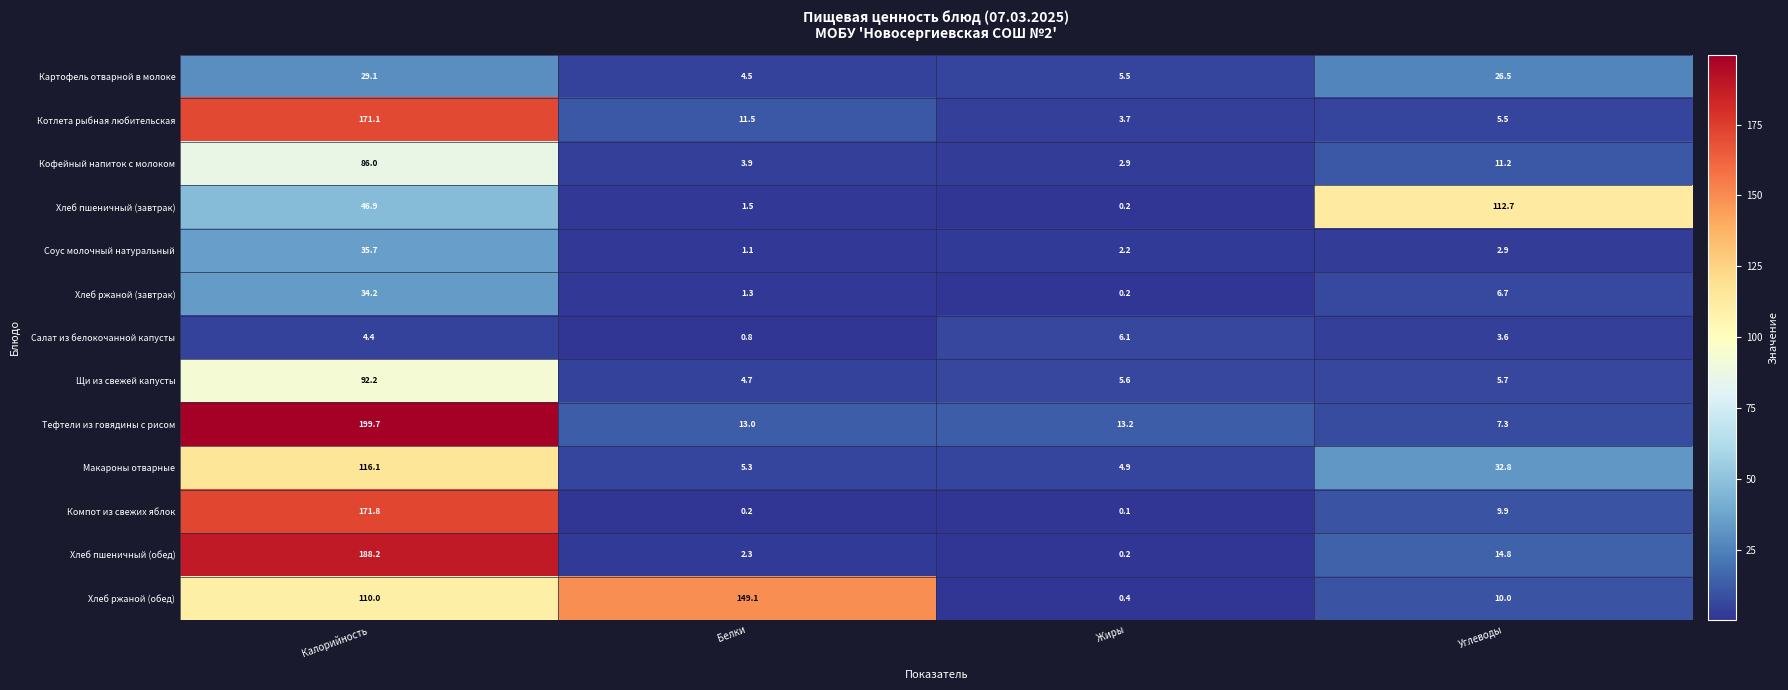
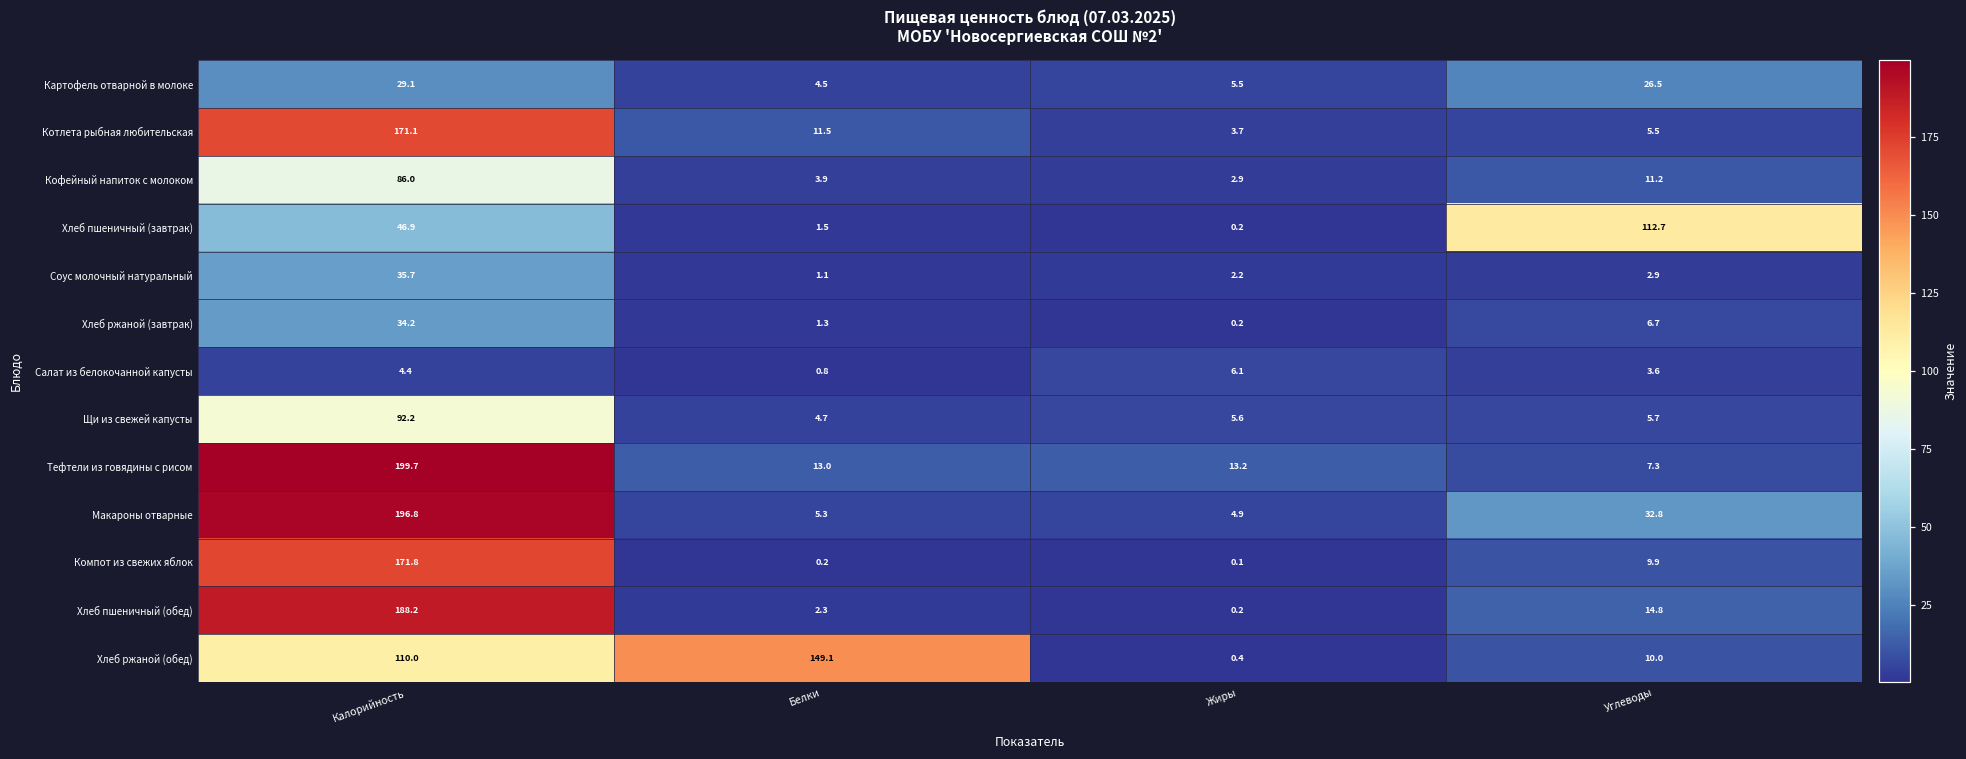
Макароны отварные, Калорийность: 116.1 -> 196.8
